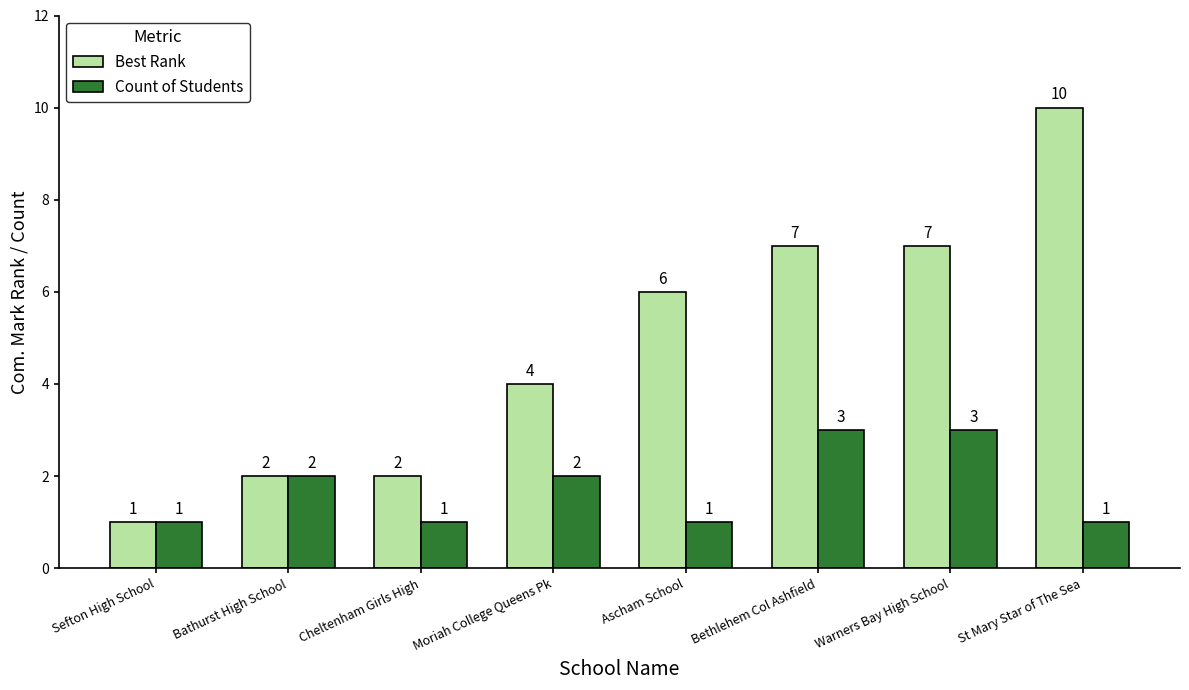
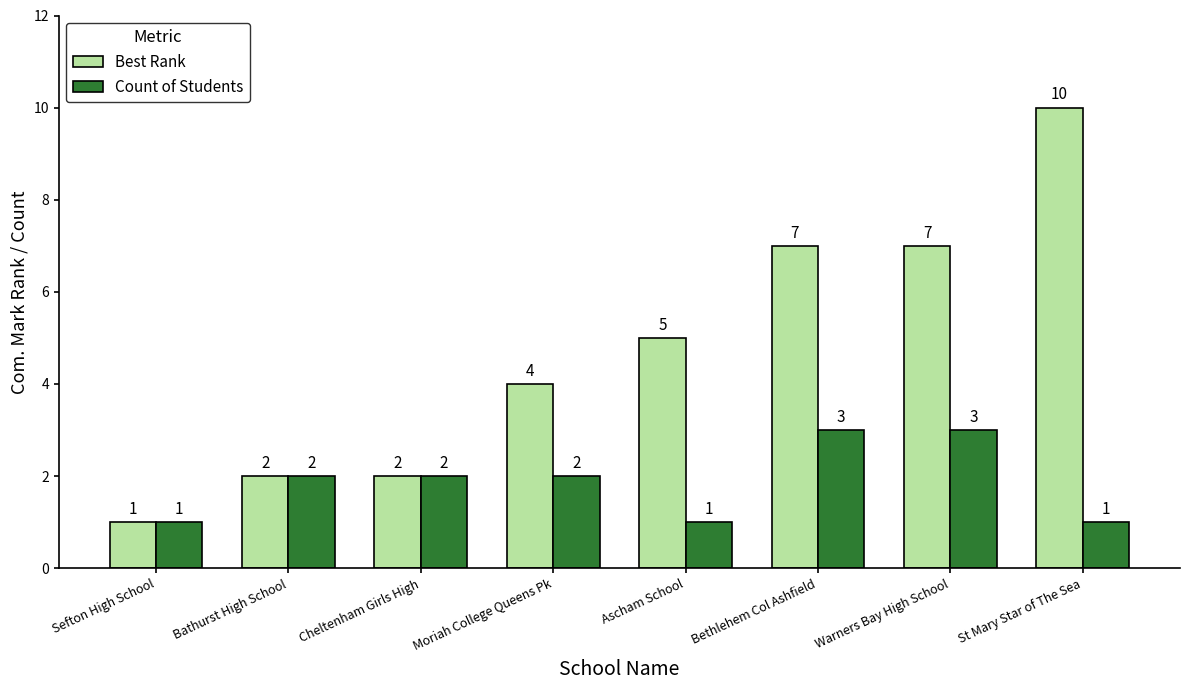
Count of Students, Cheltenham Girls High: 1 -> 2
Best Rank, Ascham School: 6 -> 5
